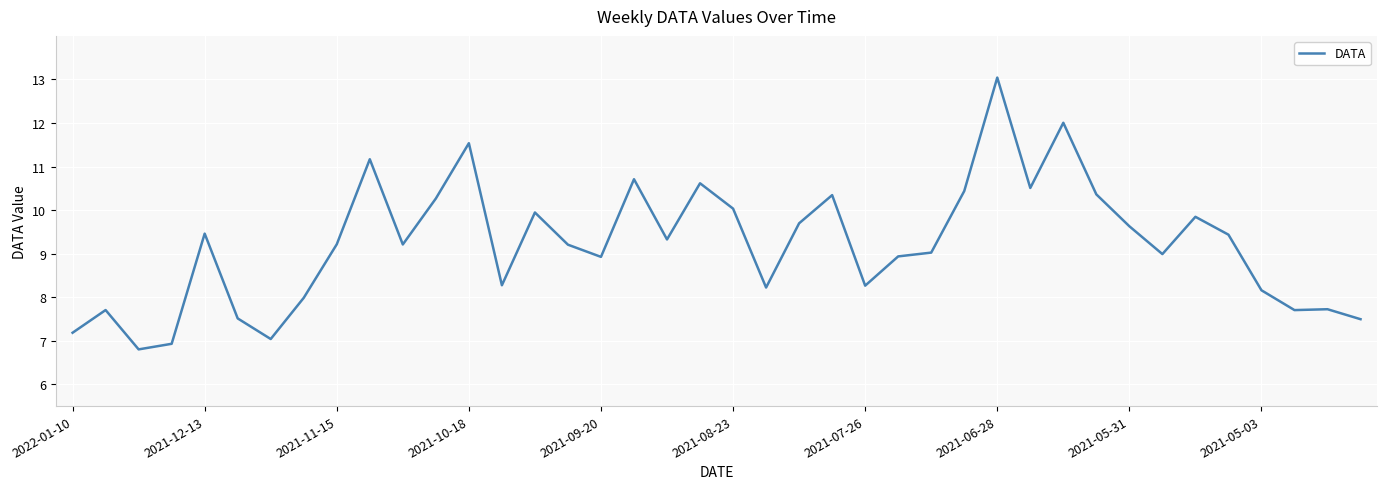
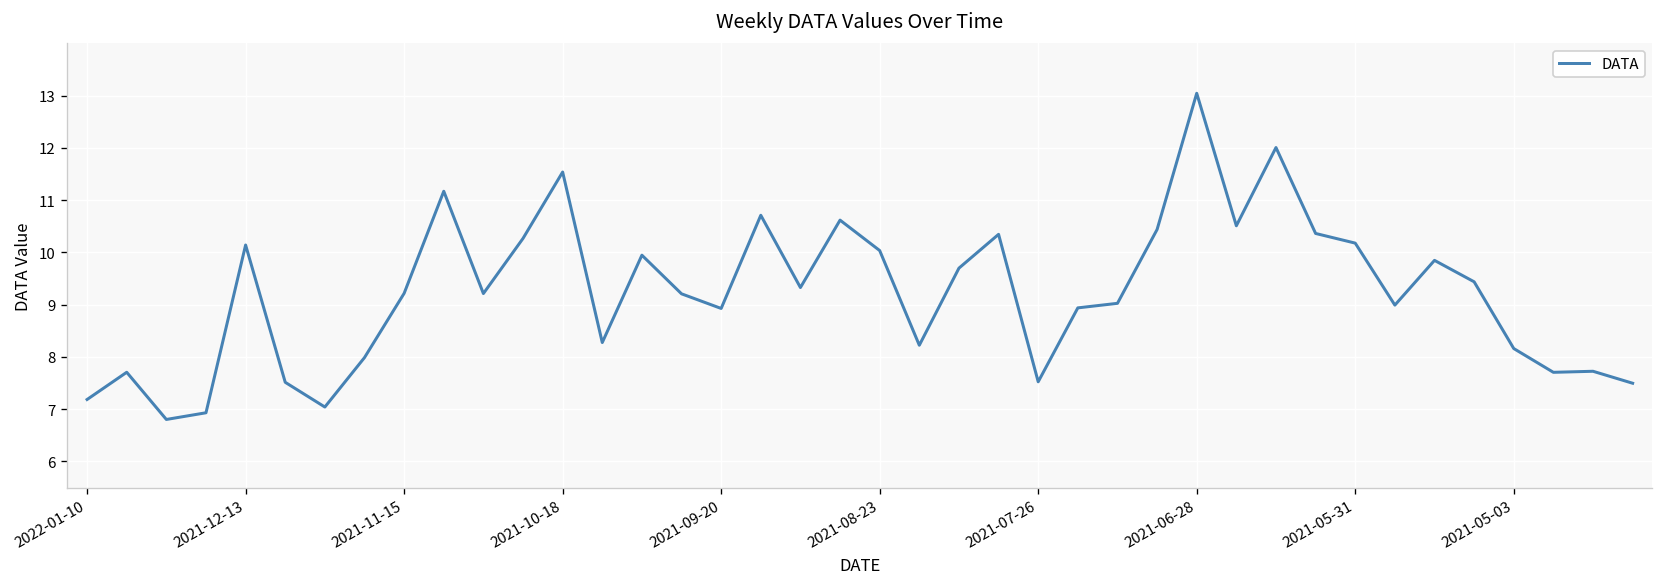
2021-12-13: 9.5 -> 10.1
2021-07-26: 8.3 -> 7.5
2021-05-31: 9.6 -> 10.2
